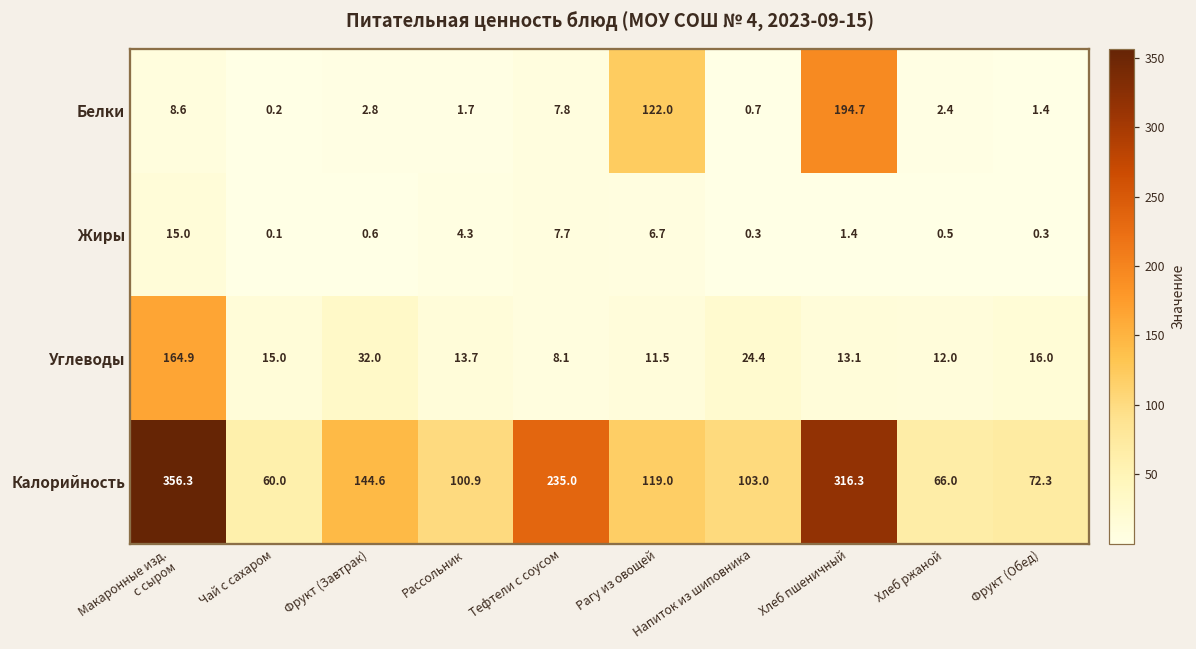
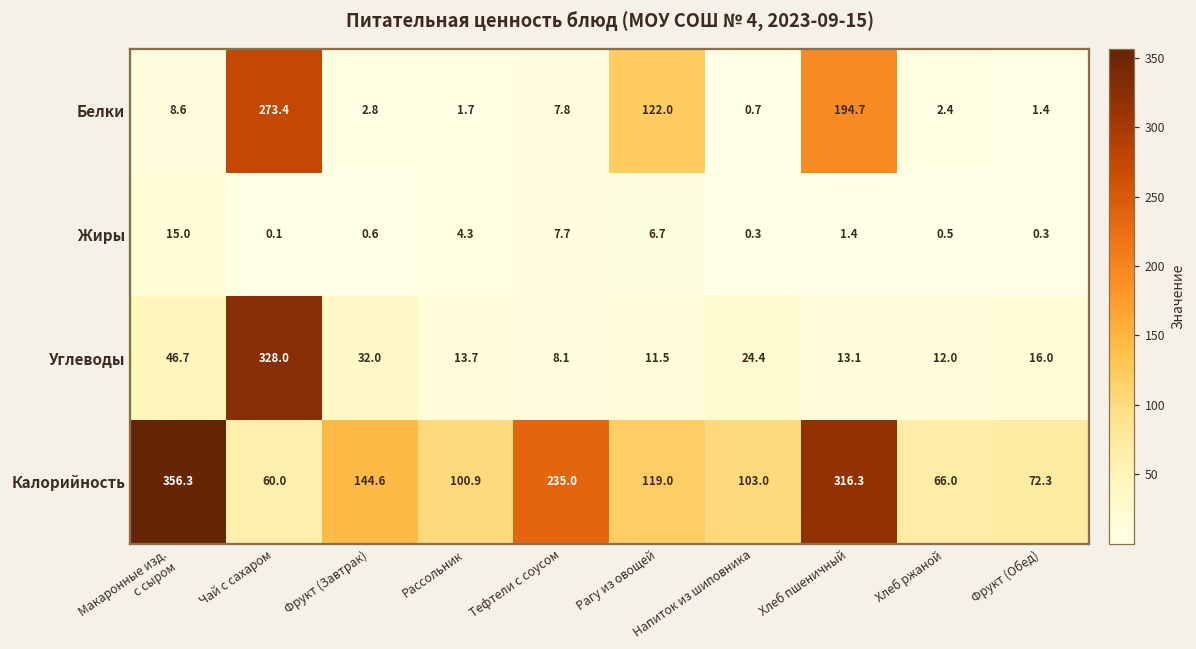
Белки, Чай с сахаром: 0.2 -> 273.4
Углеводы, Макаронные изд. с сыром: 164.9 -> 46.7
Углеводы, Чай с сахаром: 15.0 -> 328.0
